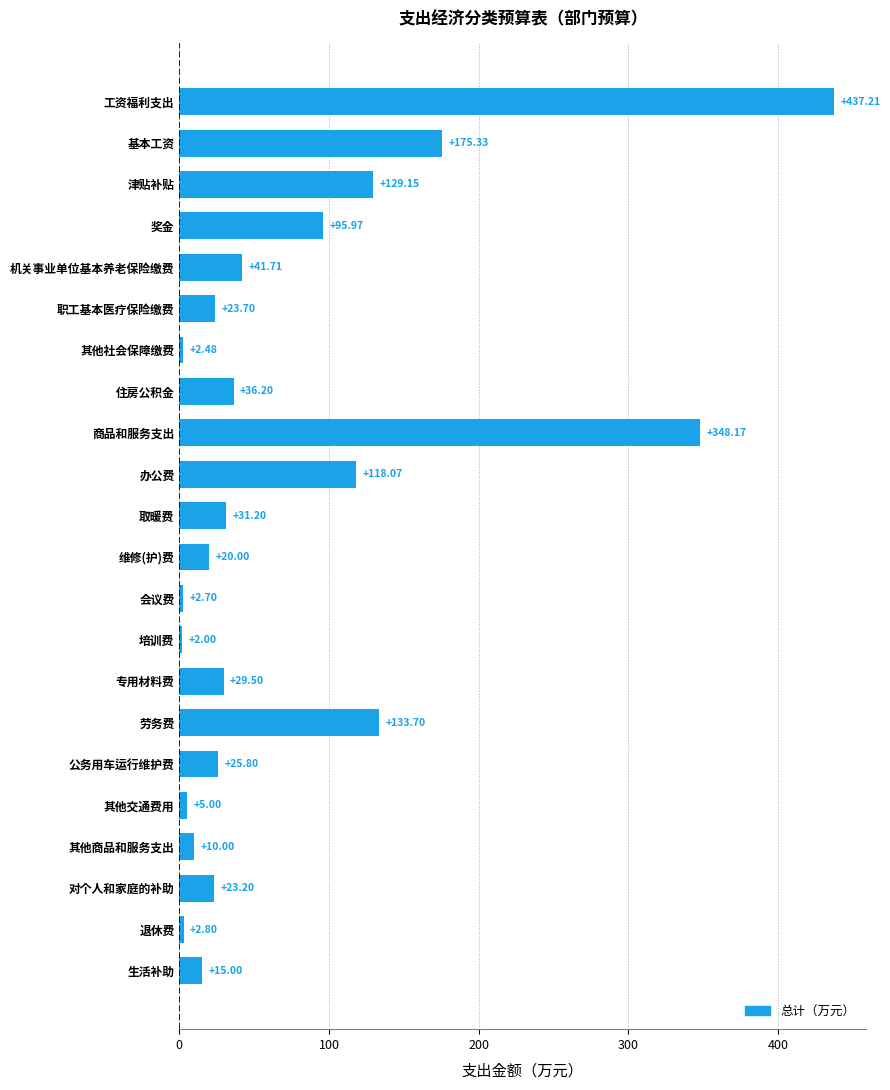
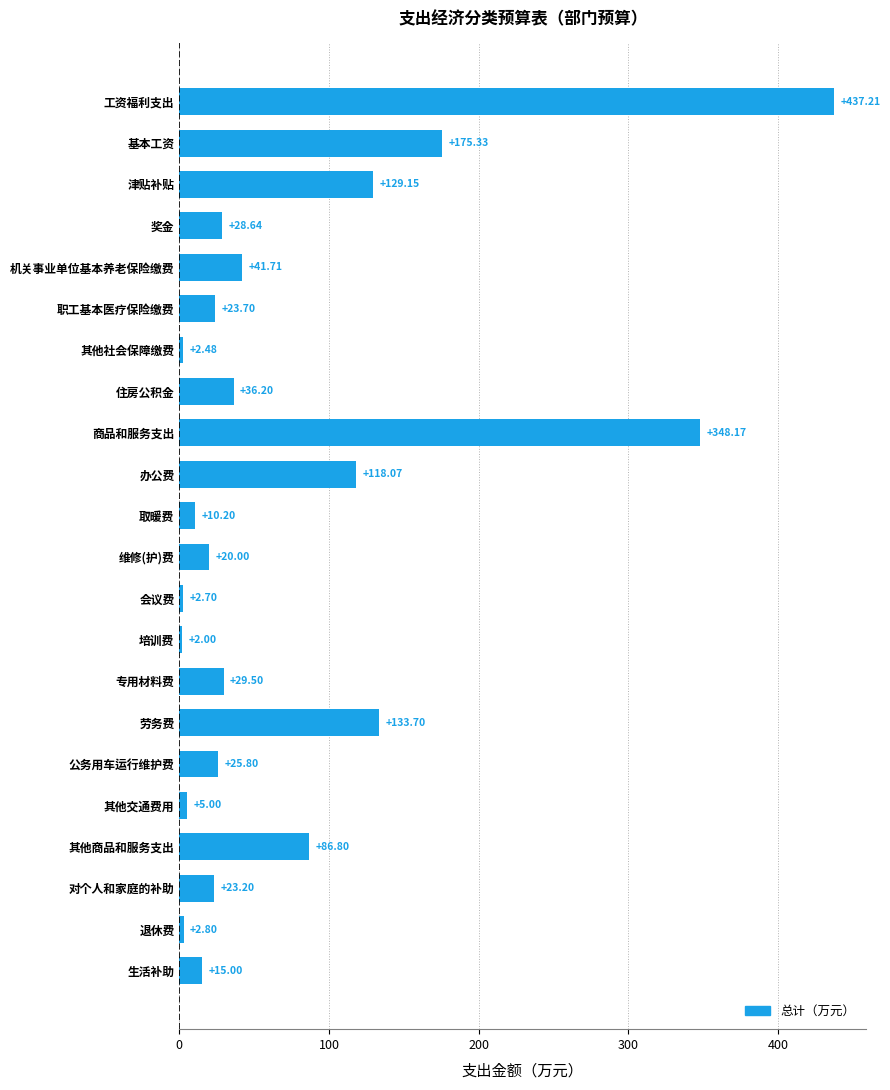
奖金: +95.97 -> +28.64
取暖费: +31.20 -> +10.20
其他商品和服务支出: +10.00 -> +86.80
